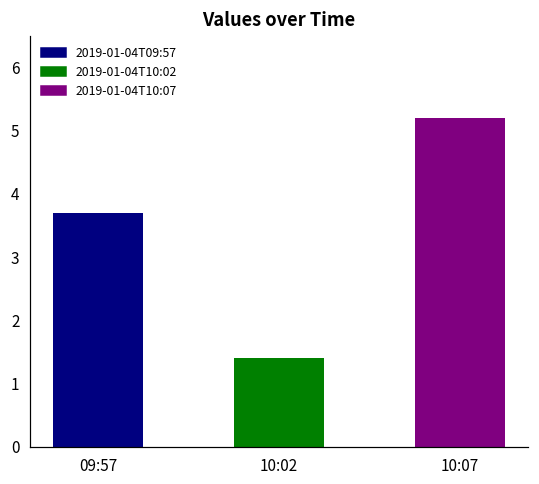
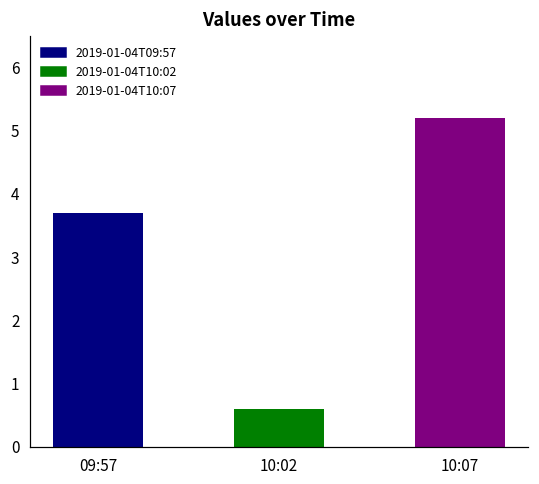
10:02: 1.4 -> 0.6
